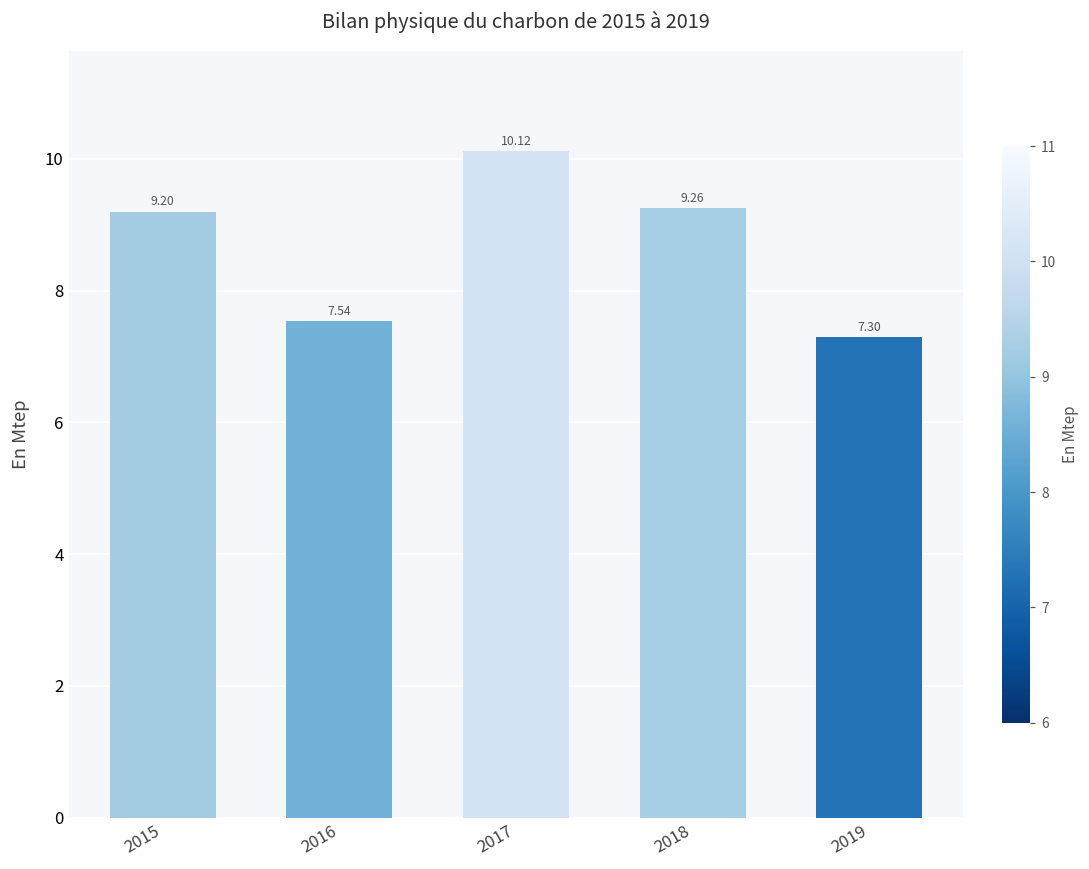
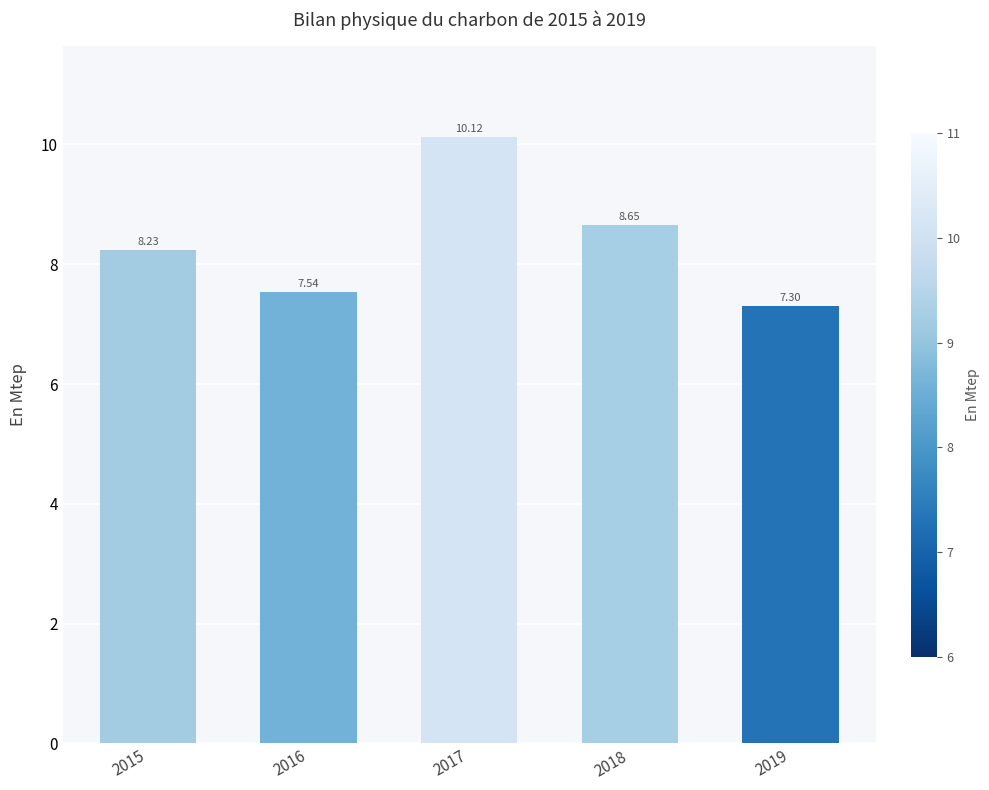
2015: 9.20 -> 8.23
2018: 9.26 -> 8.65
